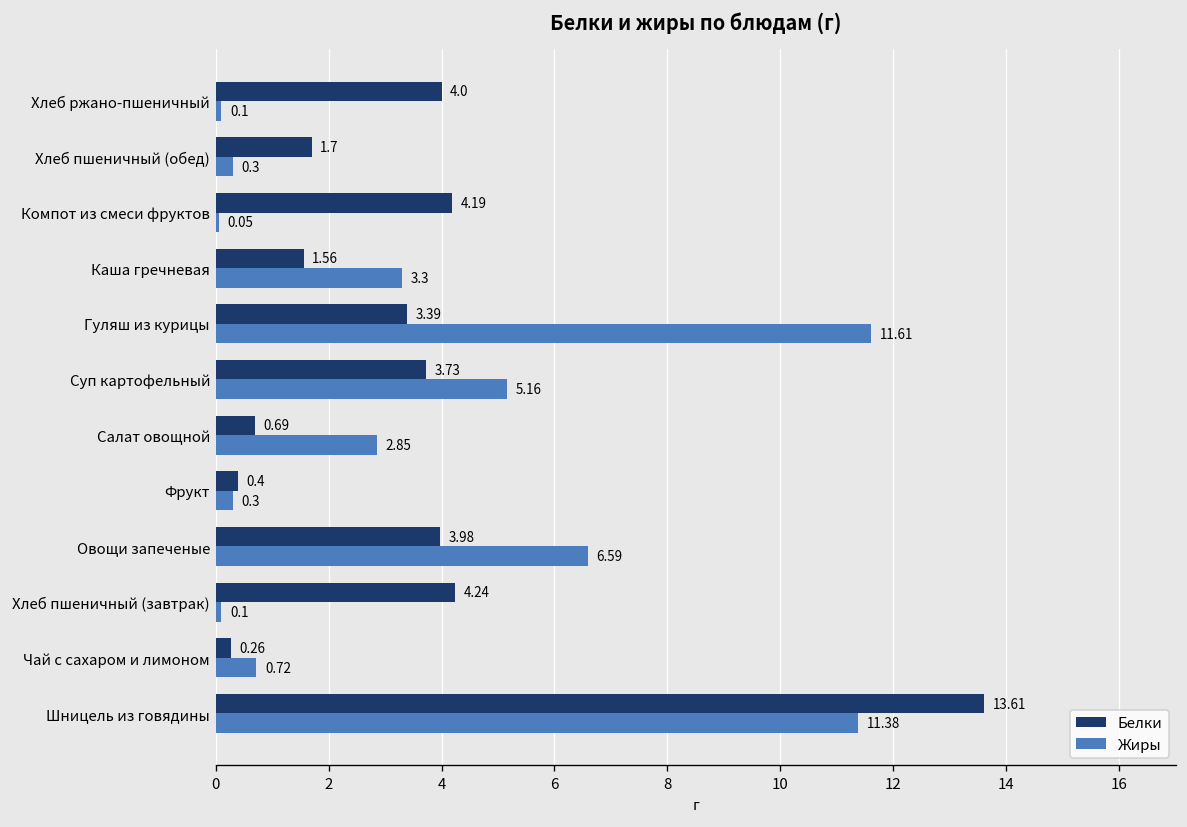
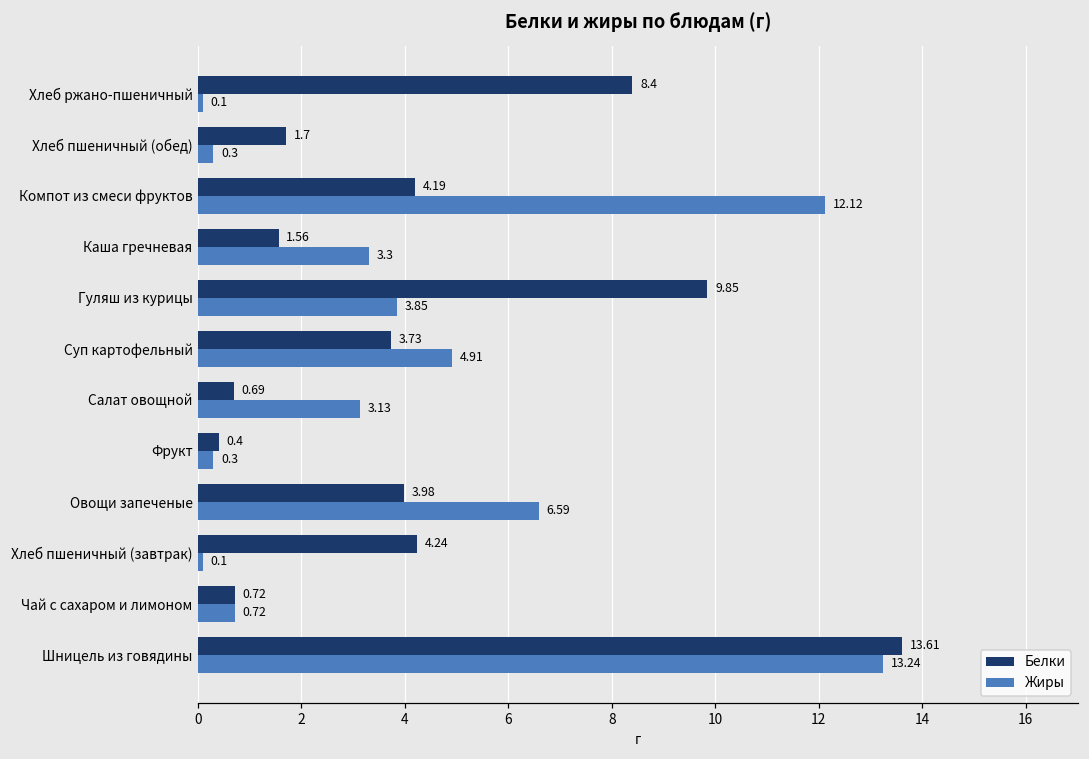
Белки, Хлеб ржано-пшеничный: 4.0 -> 8.4
Жиры, Компот из смеси фруктов: 0.05 -> 12.12
Белки, Гуляш из курицы: 3.39 -> 9.85
Жиры, Гуляш из курицы: 11.61 -> 3.85
Жиры, Суп картофельный: 5.16 -> 4.91
Жиры, Салат овощной: 2.85 -> 3.13
Белки, Чай с сахаром и лимоном: 0.26 -> 0.72
Жиры, Шницель из говядины: 11.38 -> 13.24
